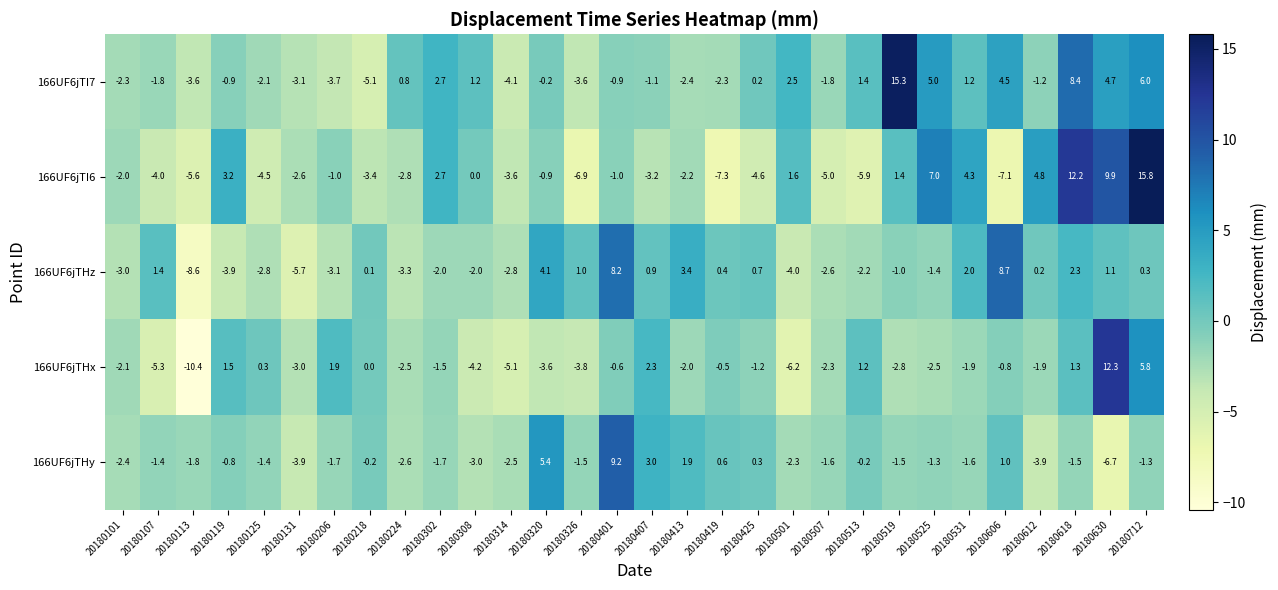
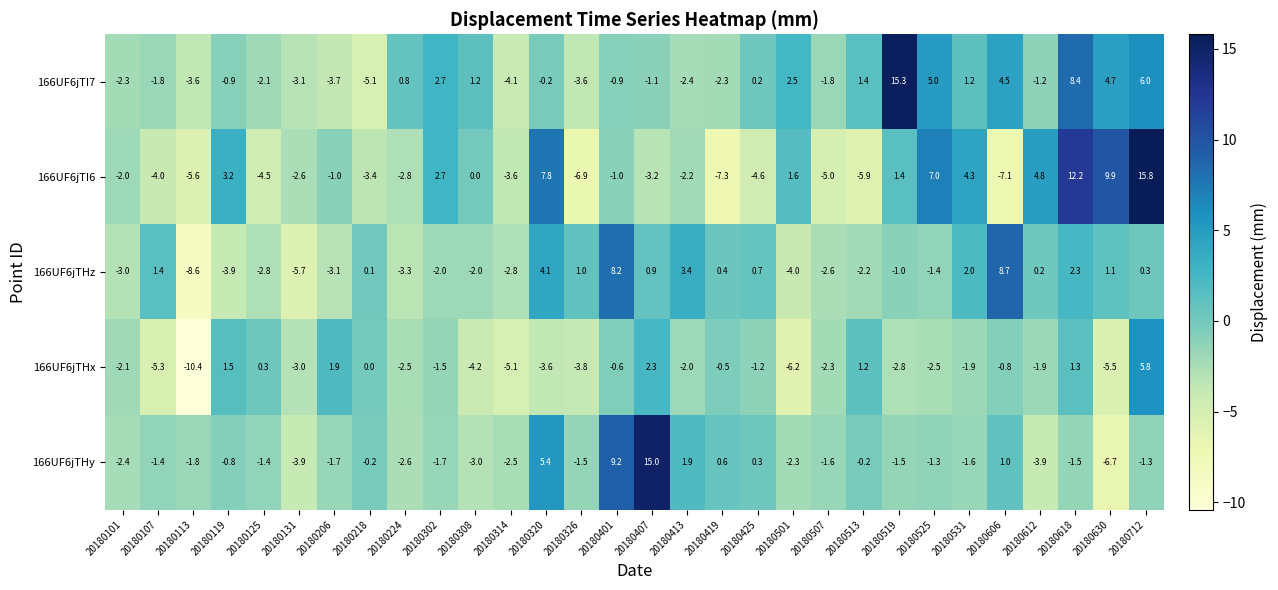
166UF6jTI6, 20180320: -0.9 -> 7.8
166UF6jTHx, 20180630: 12.3 -> -5.5
166UF6jTHy, 20180407: 3.0 -> 15.0
